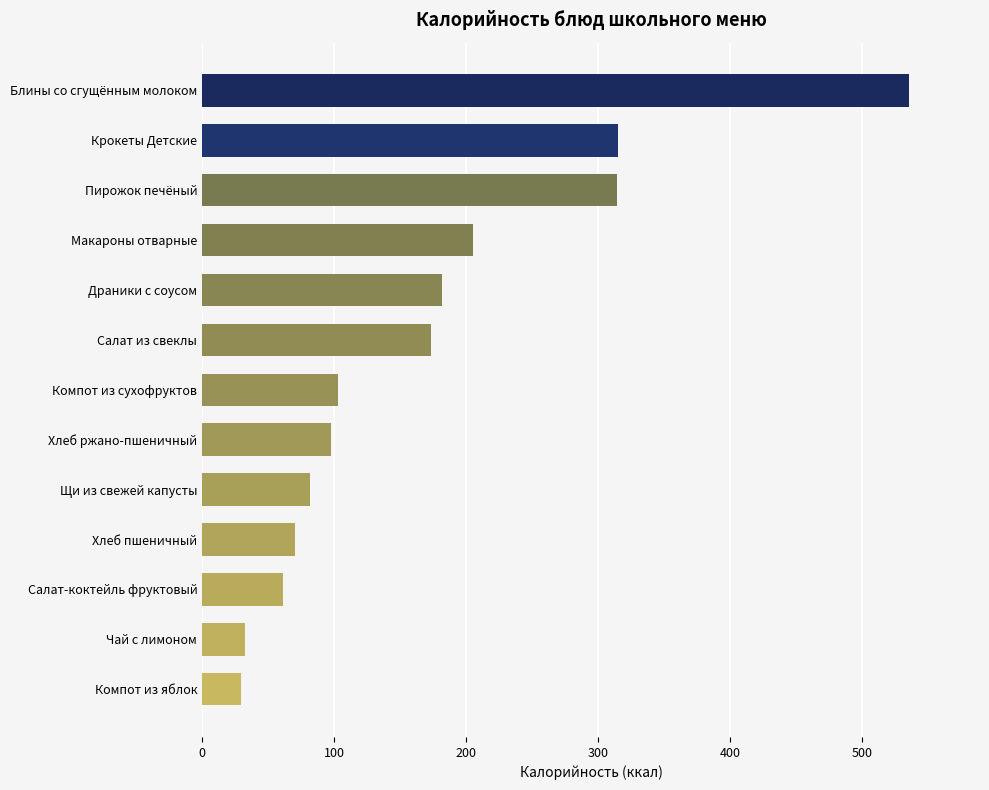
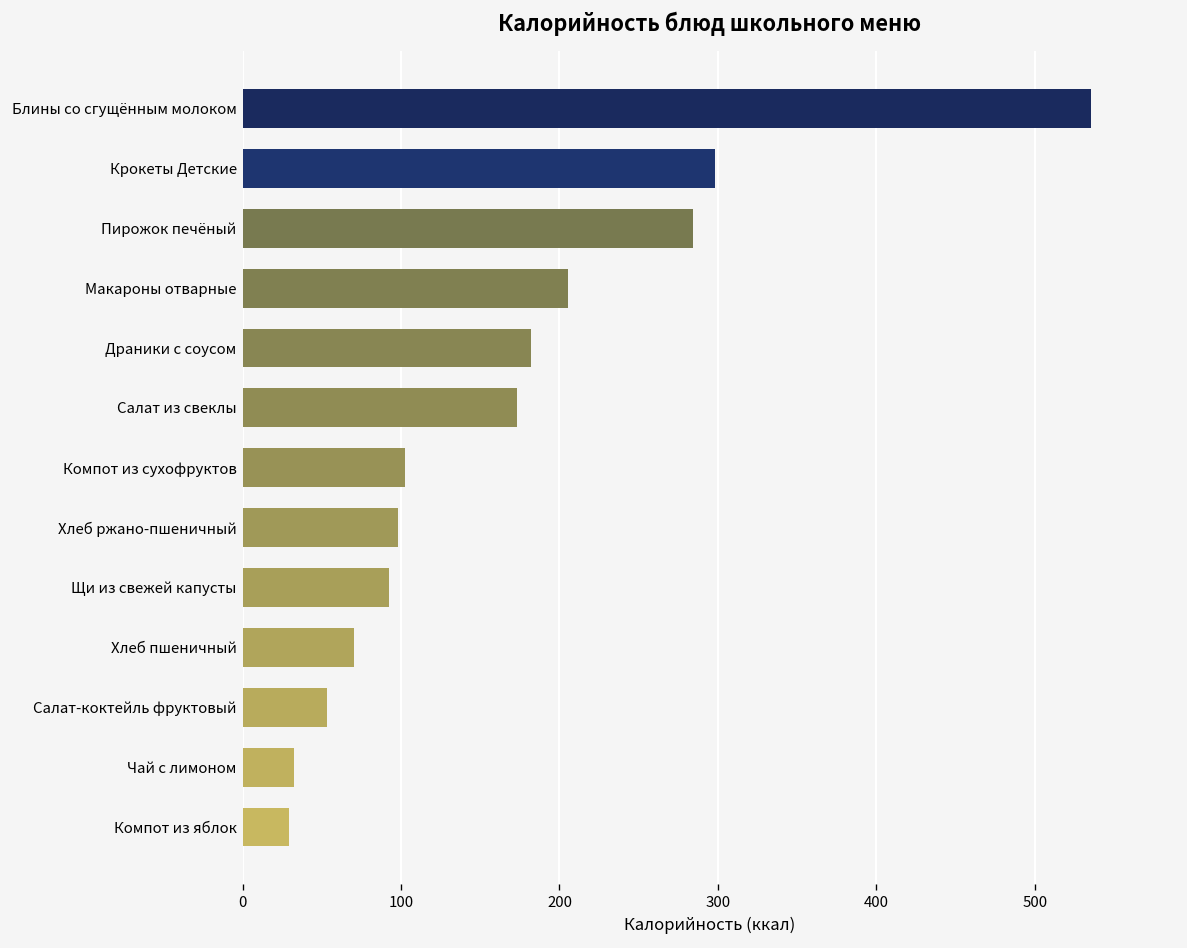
Крокеты Детские: 315 -> 298
Пирожок печёный: 314 -> 284
Щи из свежей капусты: 82 -> 92
Салат-коктейль фруктовый: 61 -> 53
